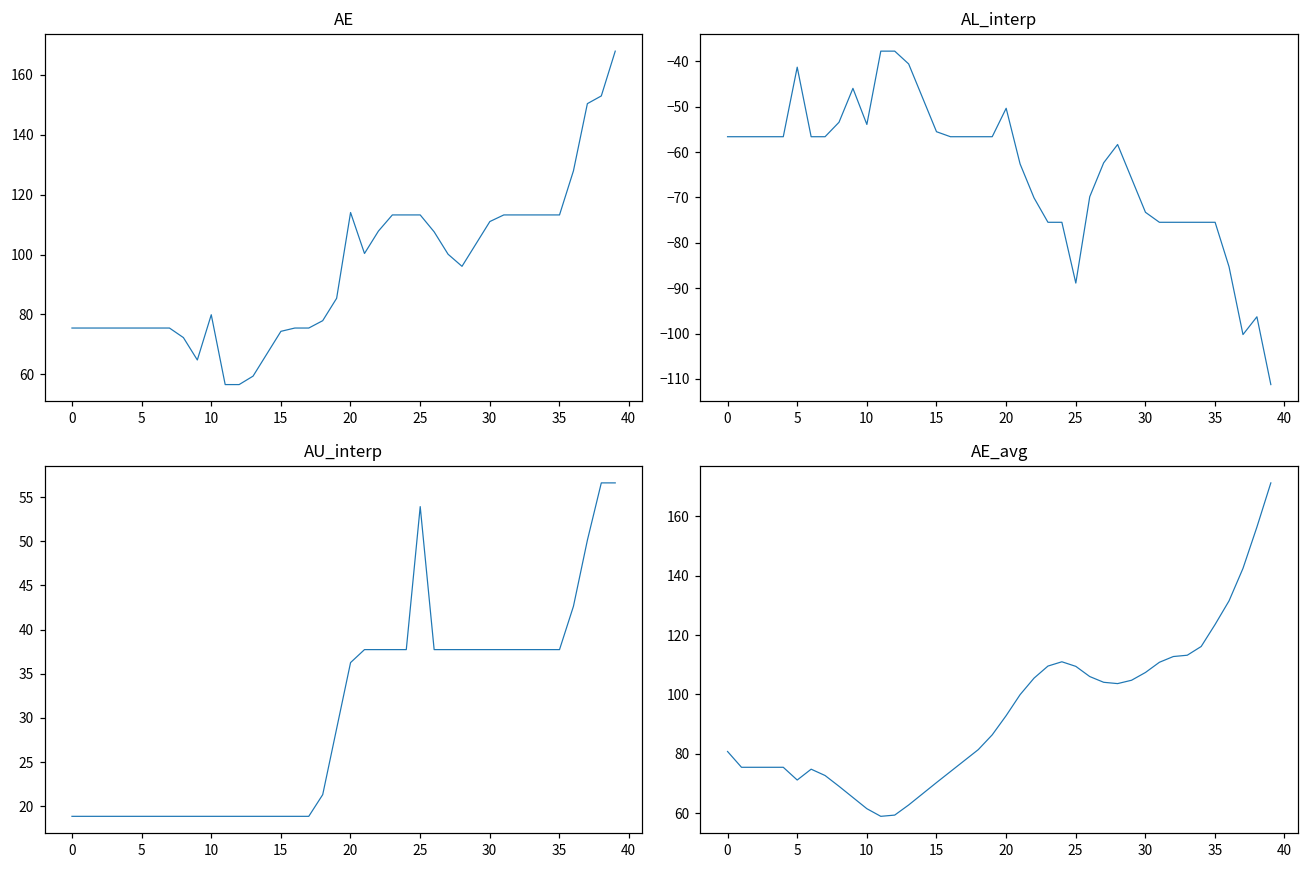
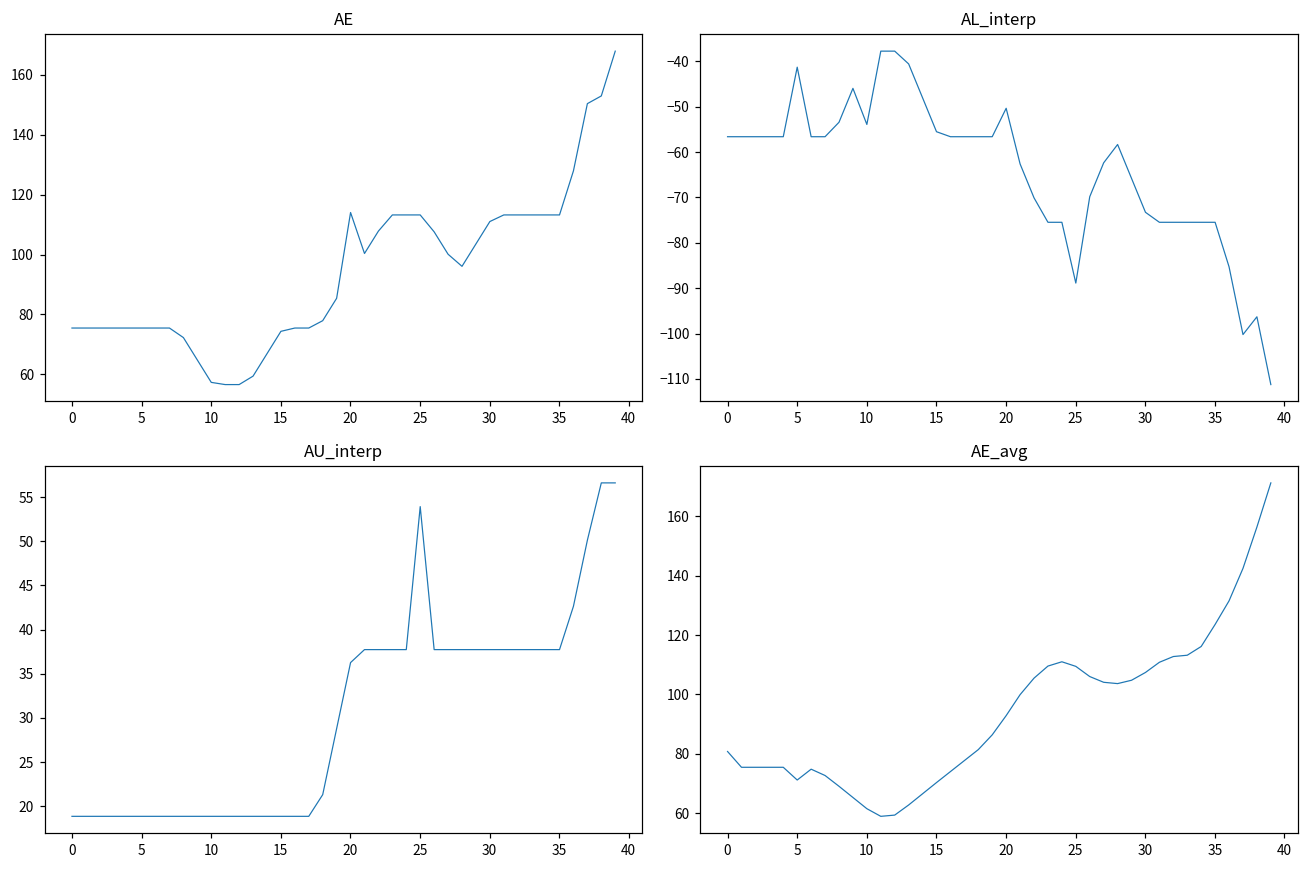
AE, 10: 80 -> 57
